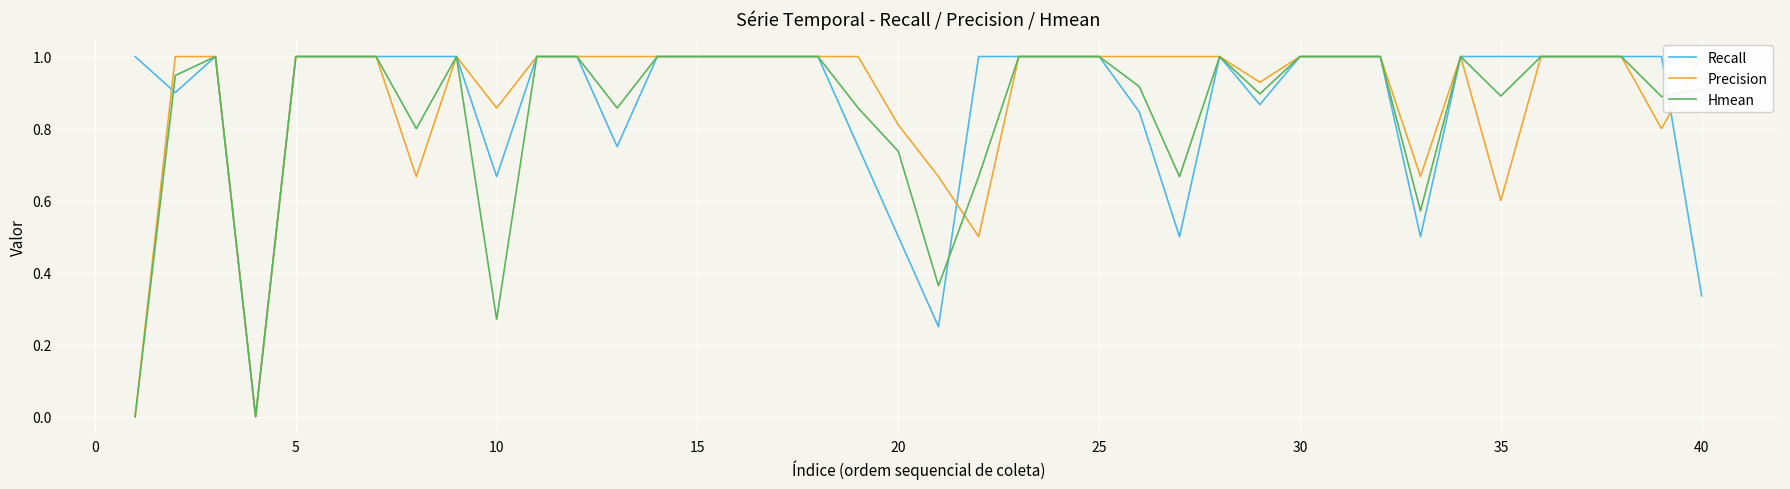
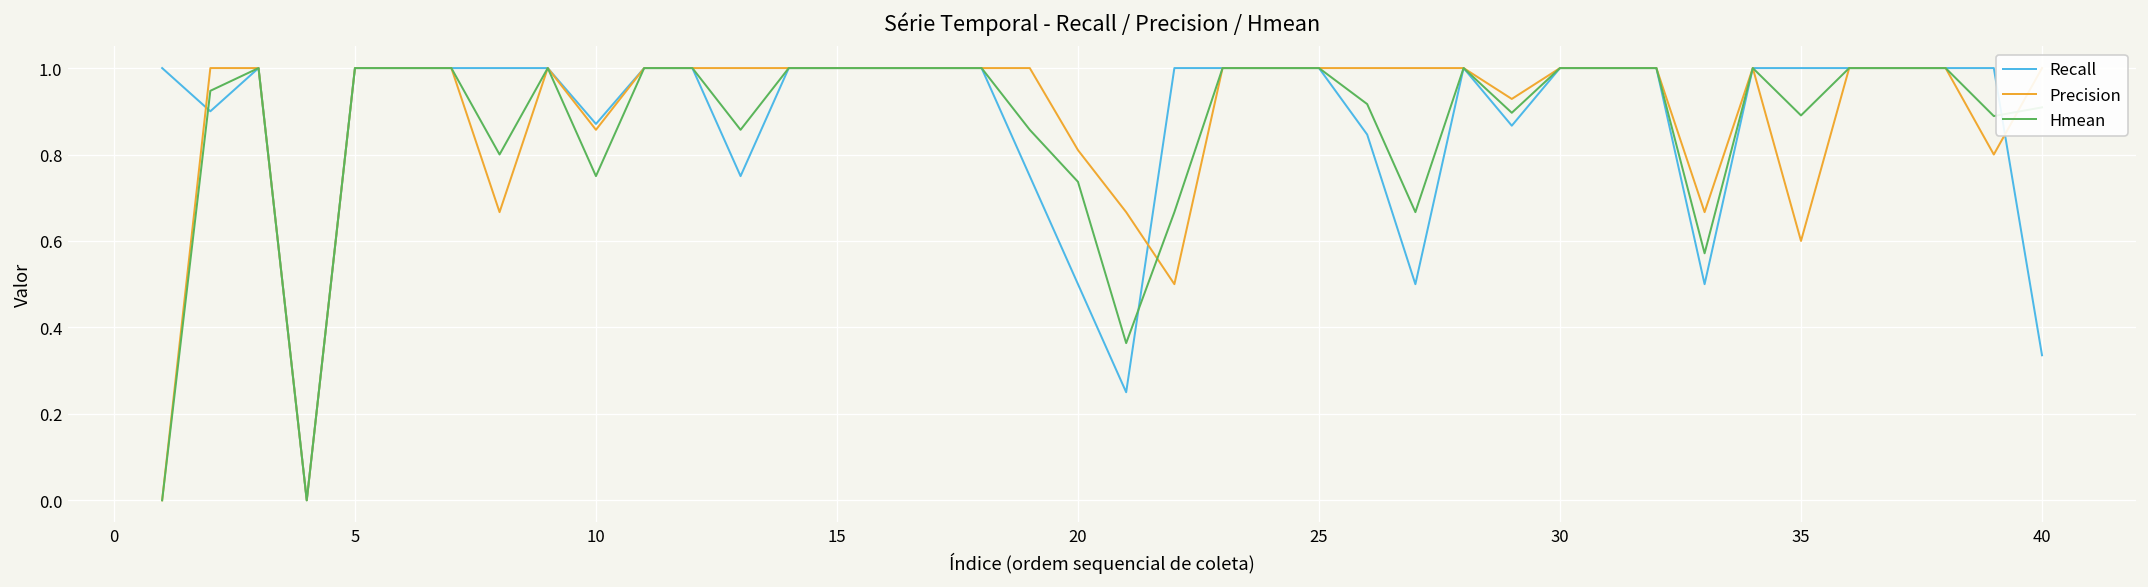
Recall, 10: 0.67 -> 0.87
Hmean, 10: 0.27 -> 0.75
